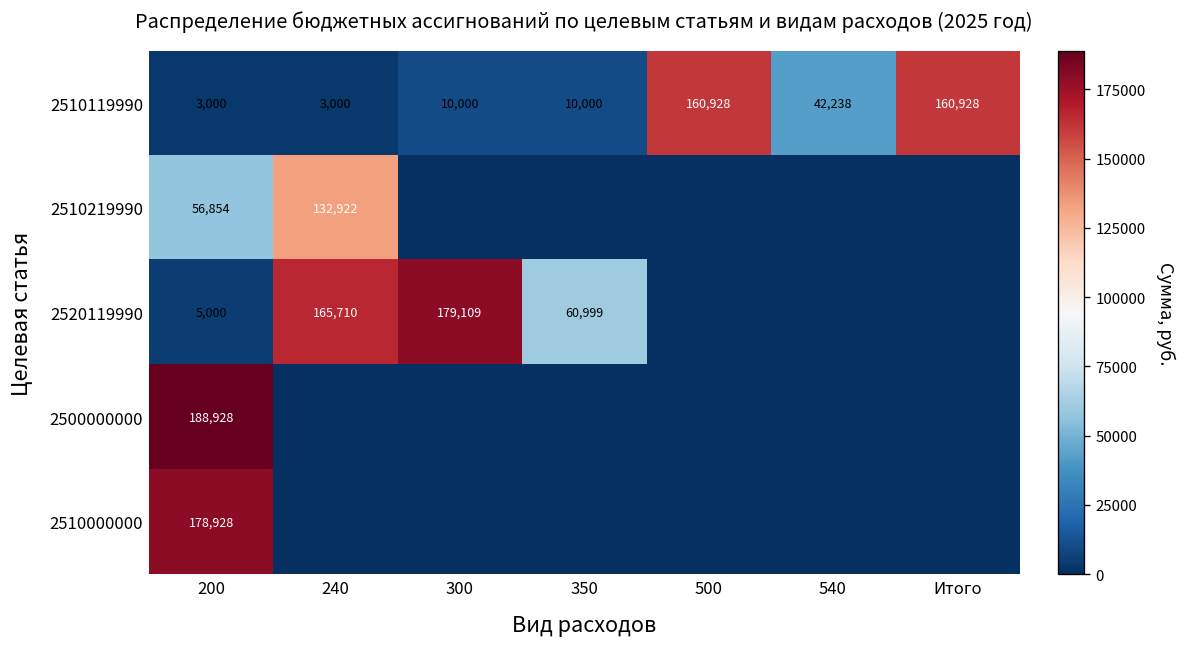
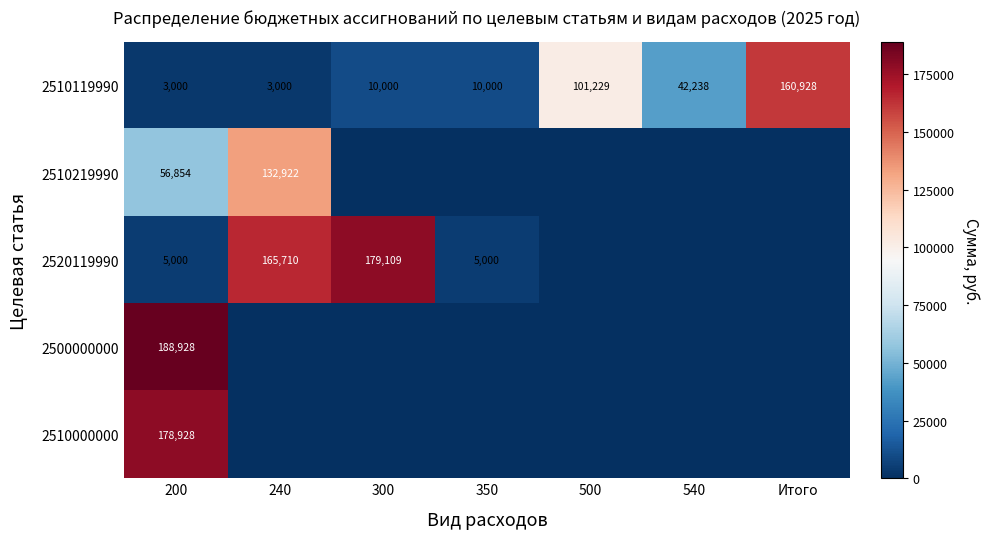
2510119990, 500: 160,928 -> 101,229
2520119990, 350: 60,999 -> 5,000
